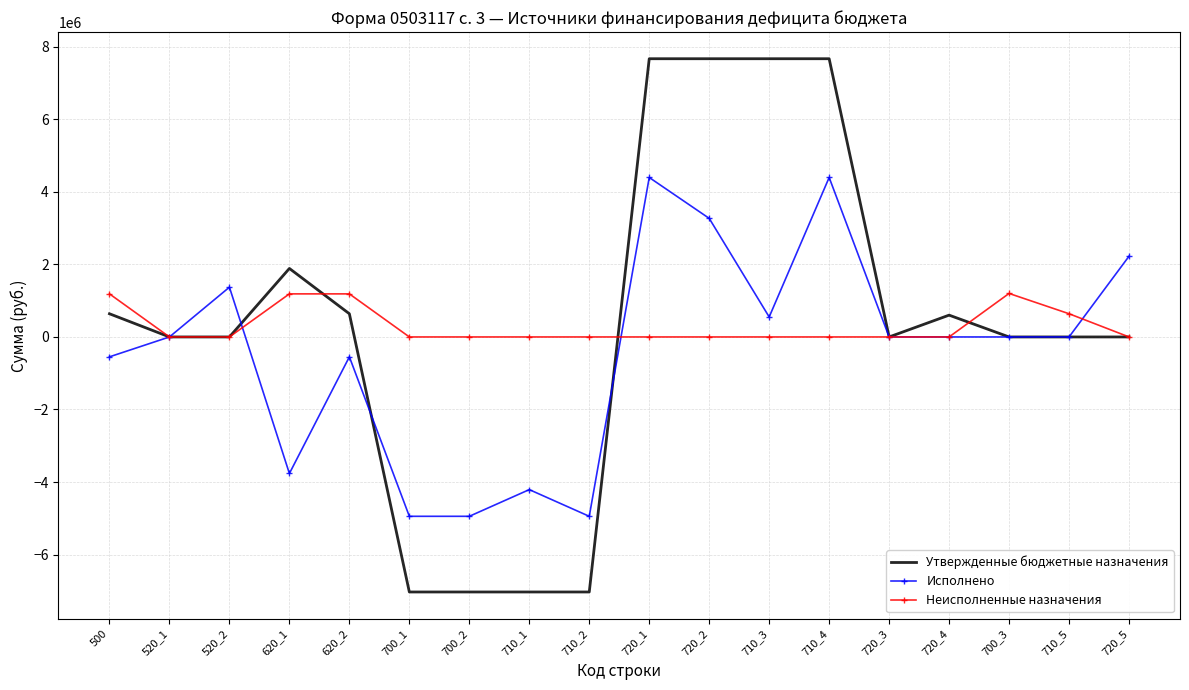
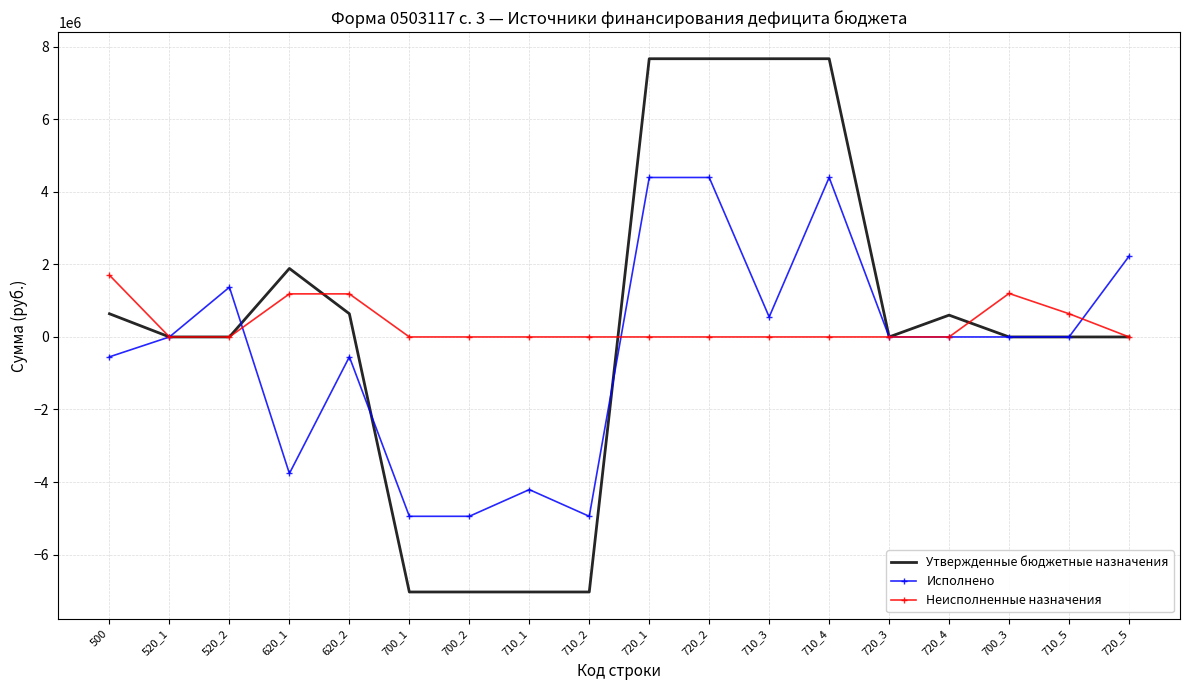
Неисполненные назначения, 500: 1200000 -> 1700000
Исполнено, 720_2: 3300000 -> 4400000
